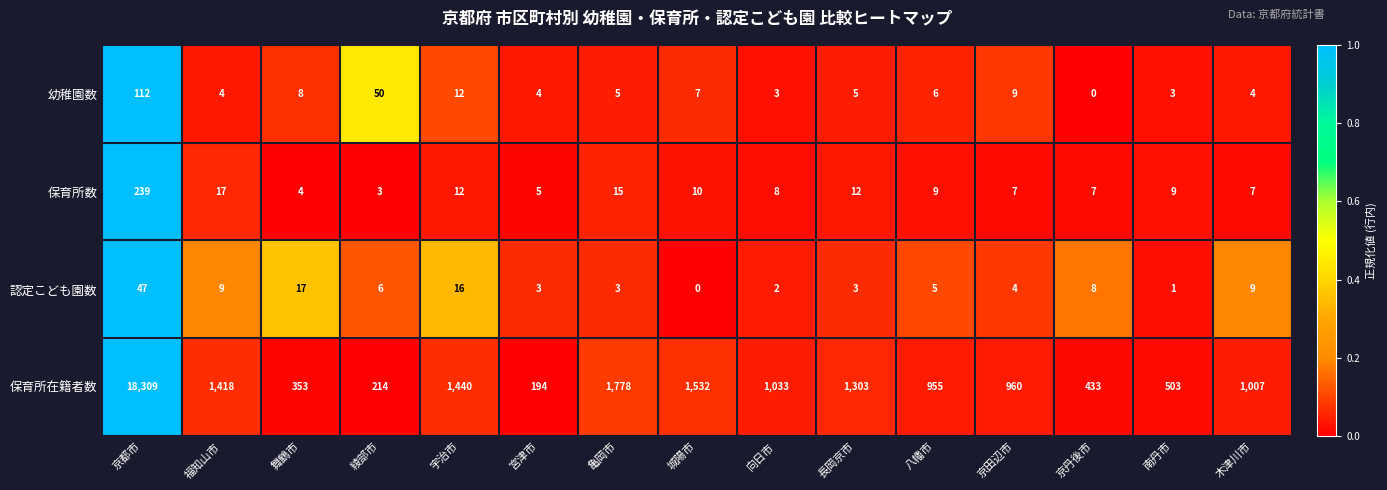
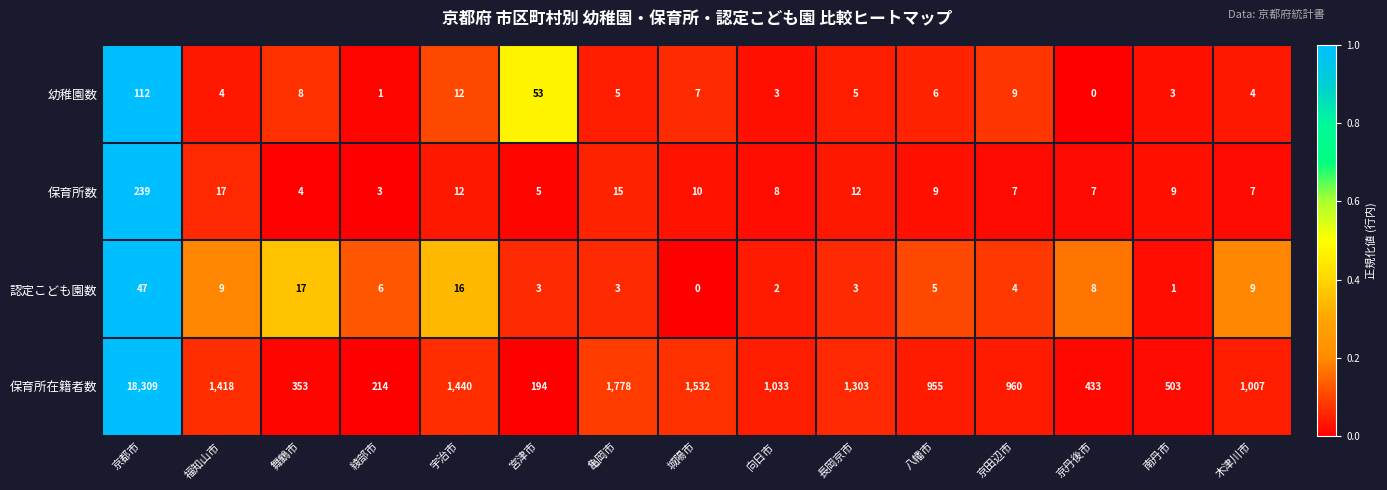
幼稚園数, 綾部市: 50 -> 1
幼稚園数, 宮津市: 4 -> 53
